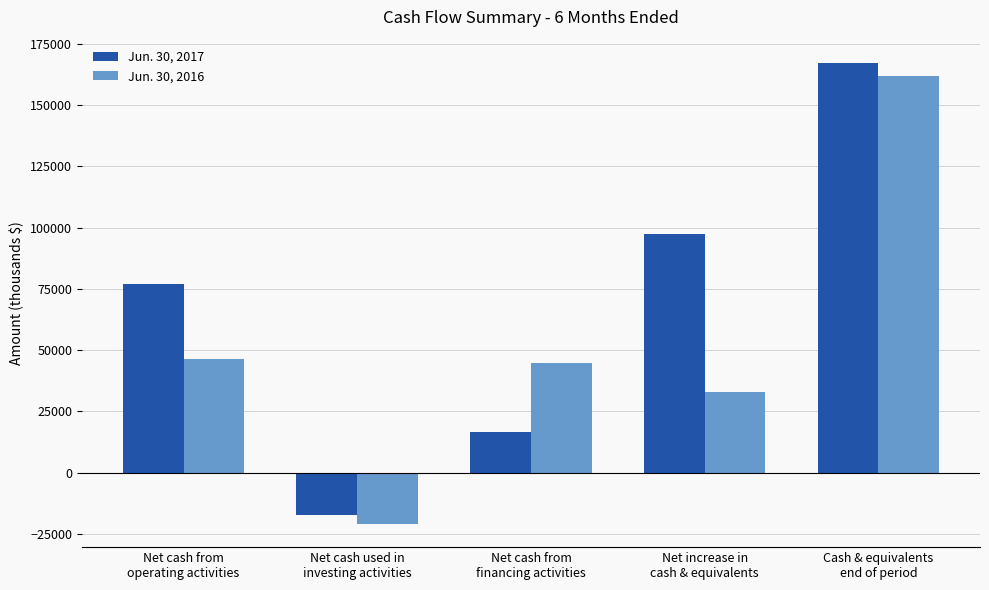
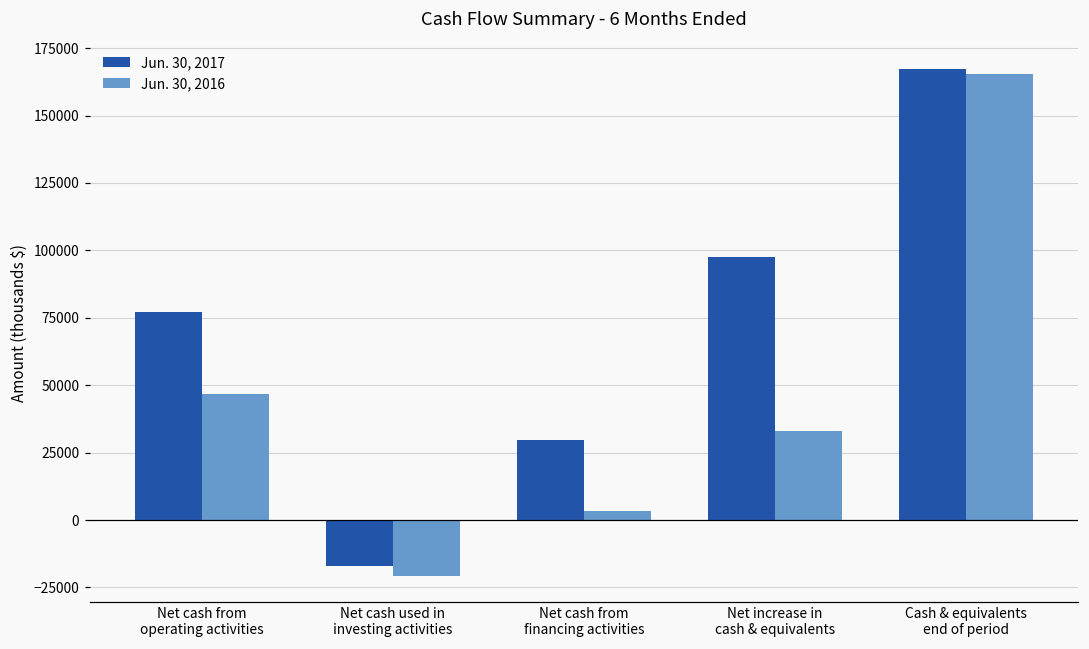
Jun. 30, 2017, Net cash from financing activities: 17000 -> 30000
Jun. 30, 2016, Net cash from financing activities: 45000 -> 3000
Jun. 30, 2016, Cash & equivalents end of period: 162000 -> 165000
